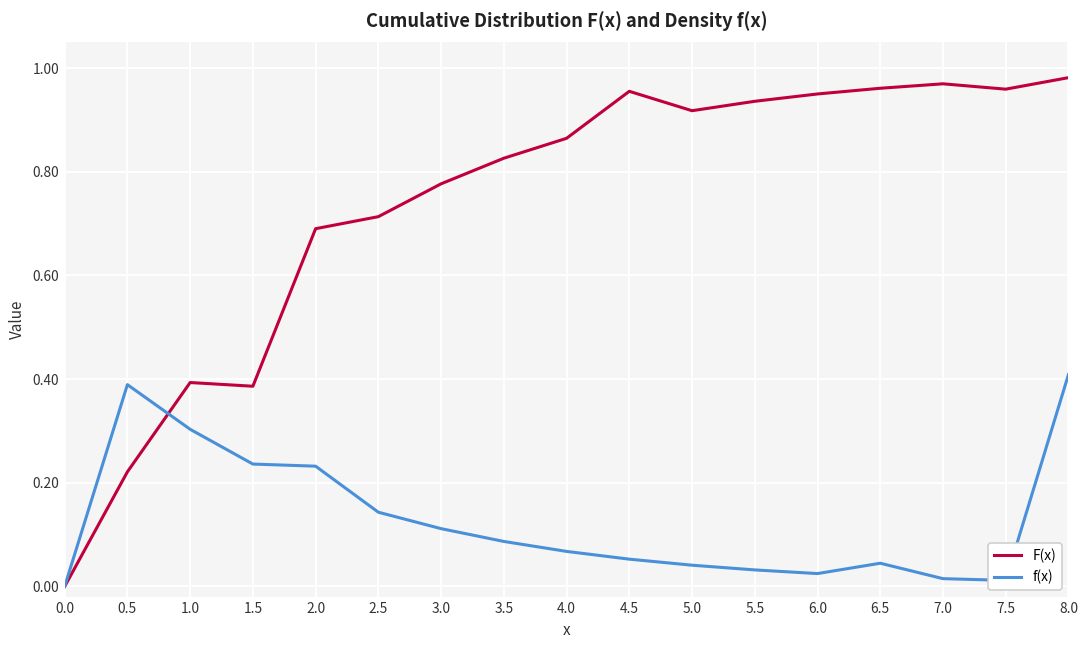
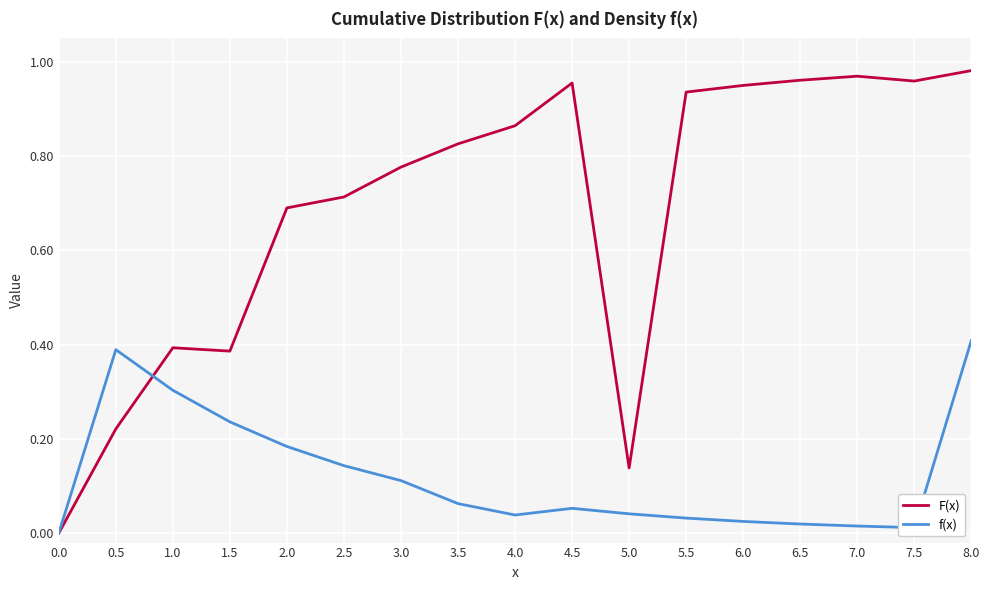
f(x), 2.0: 0.23 -> 0.18
f(x), 3.5: 0.09 -> 0.06
f(x), 4.0: 0.07 -> 0.04
F(x), 5.0: 0.92 -> 0.14
f(x), 6.5: 0.04 -> 0.02
